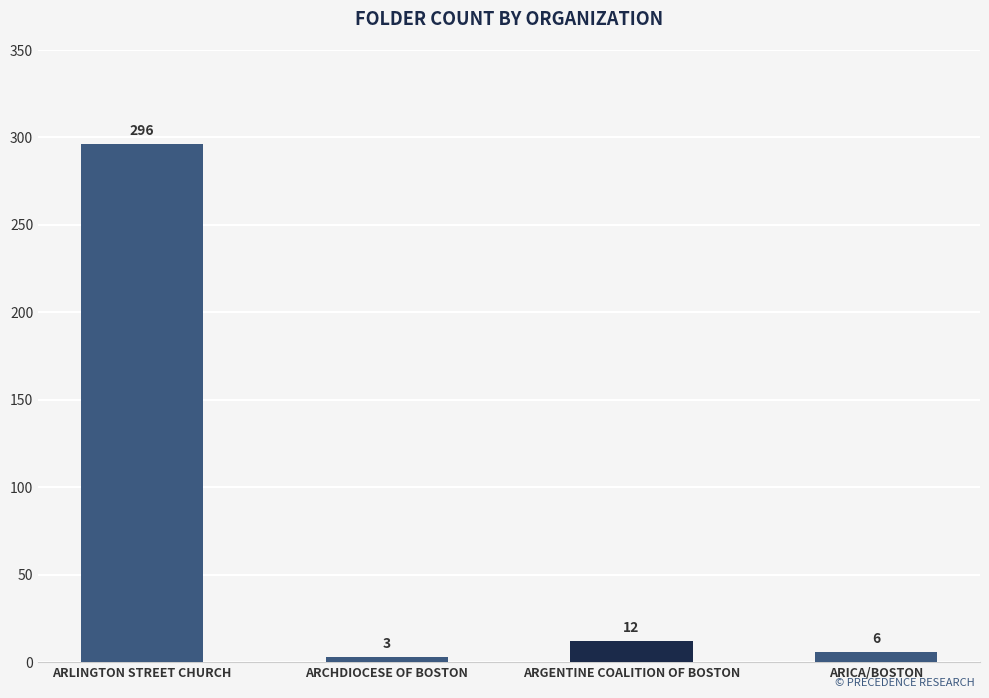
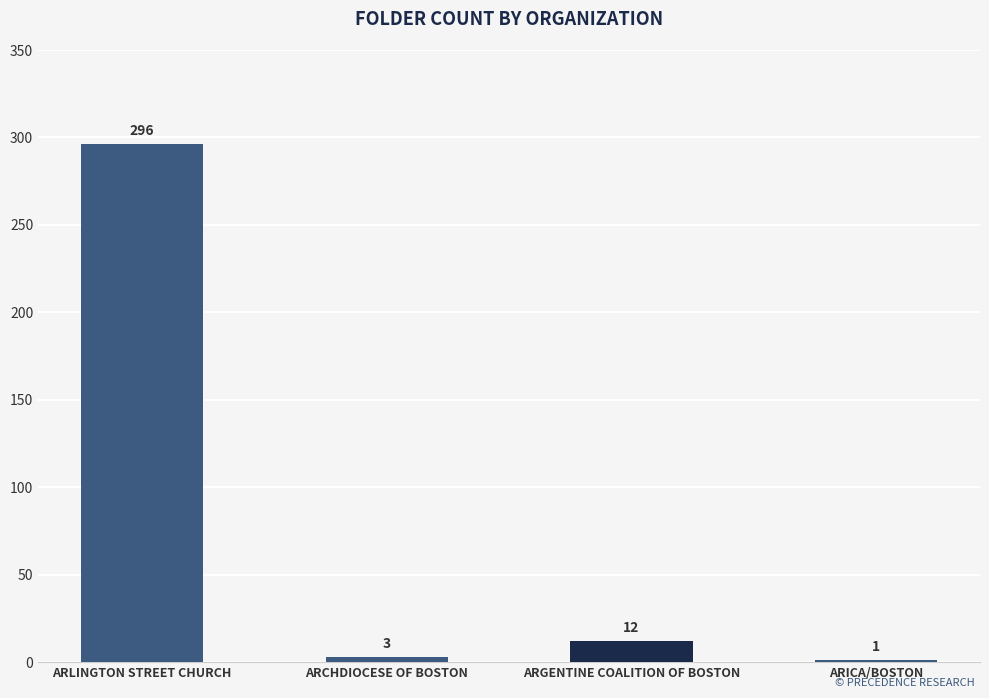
ARICA/BOSTON: 6 -> 1
